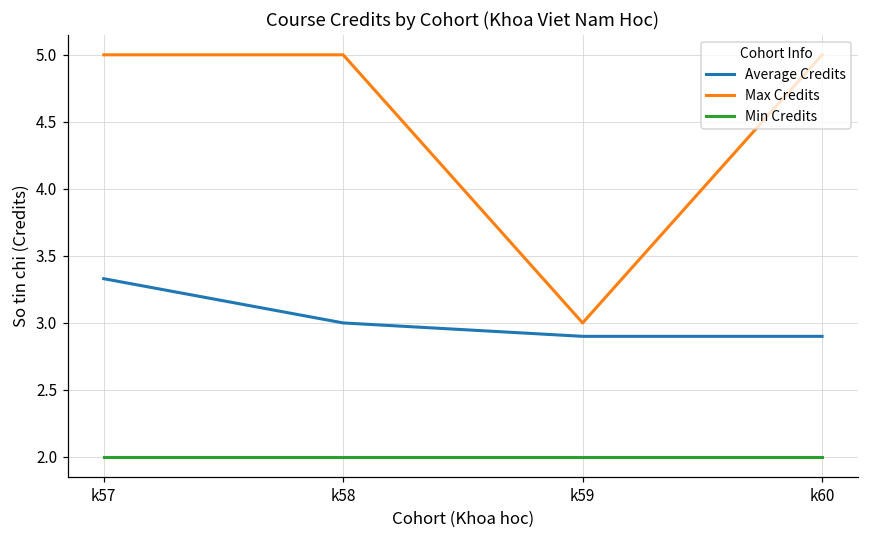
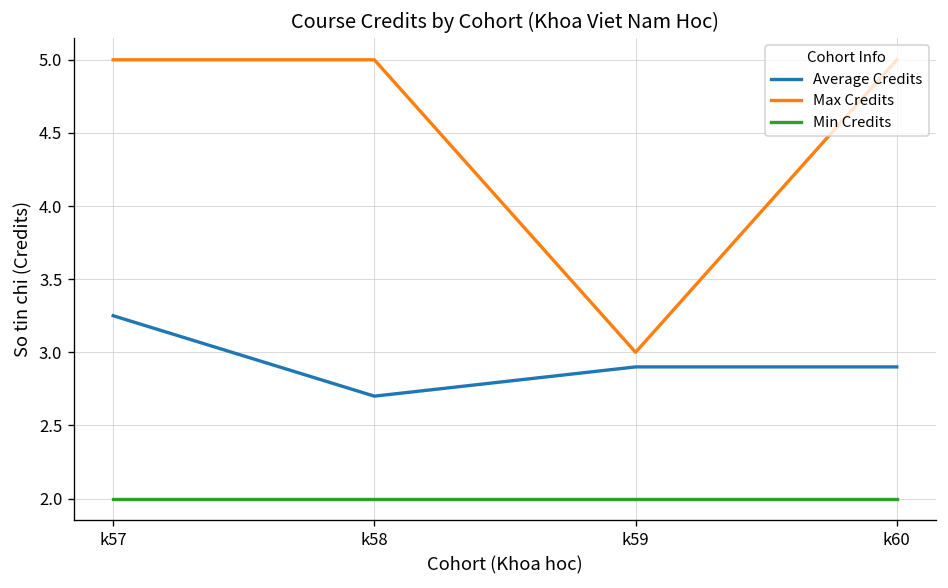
Average Credits, k57: 3.33 -> 3.25
Average Credits, k58: 3.0 -> 2.7
